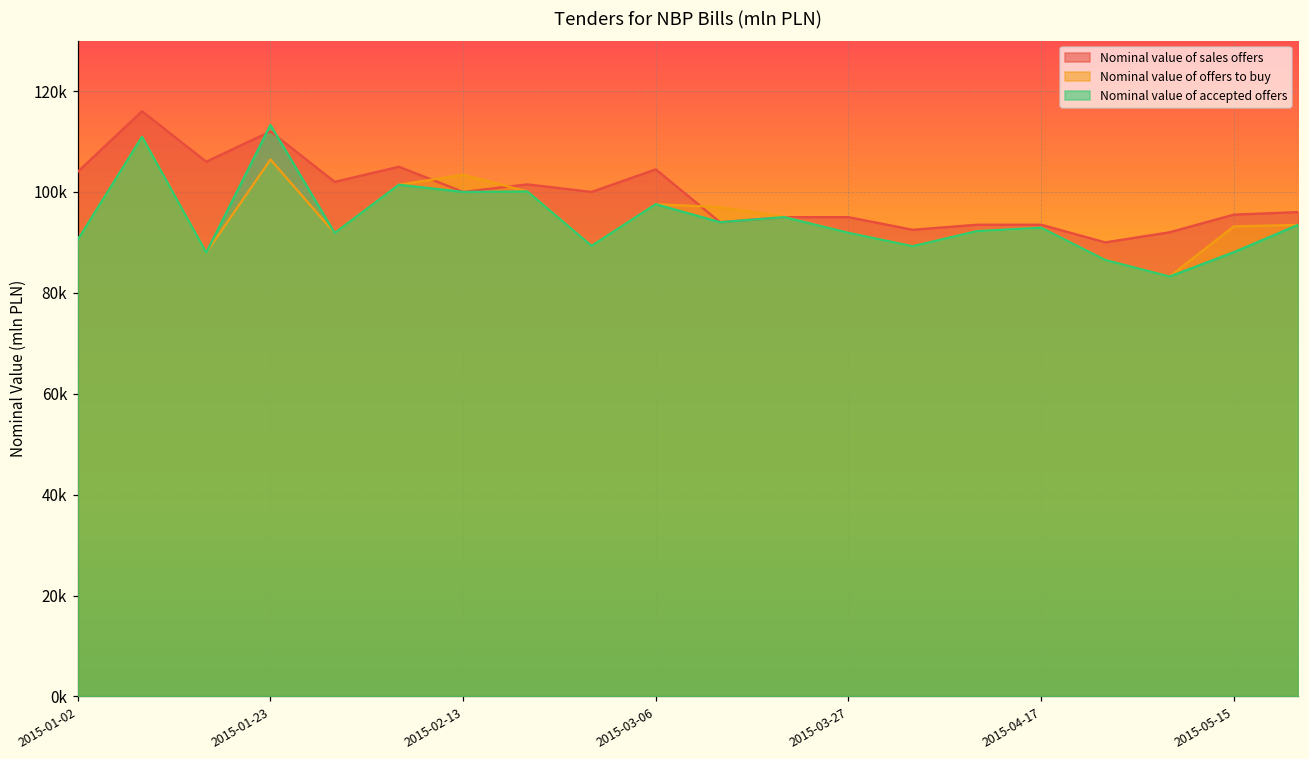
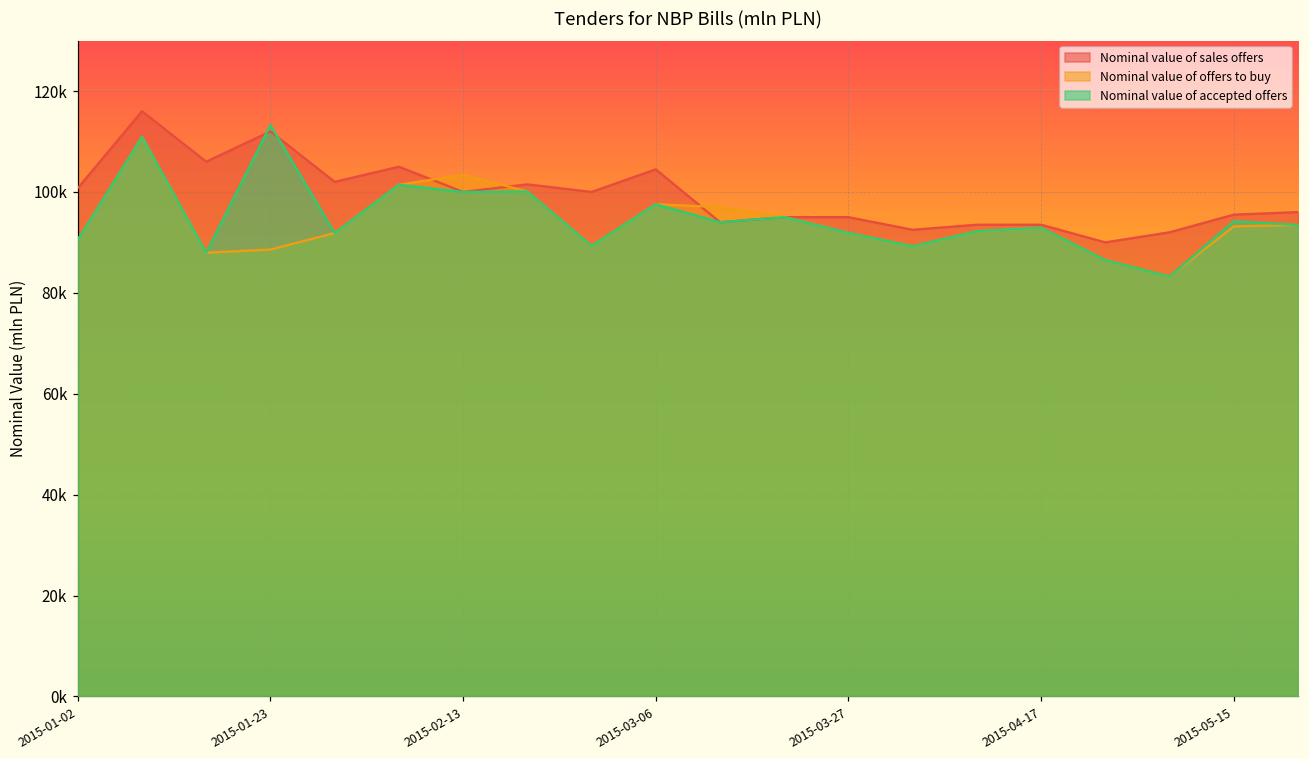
Nominal value of sales offers, 2015-01-02: 104000 -> 101000
Nominal value of offers to buy, 2015-01-23: 106000 -> 89000
Nominal value of accepted offers, 2015-05-15: 88000 -> 94000
